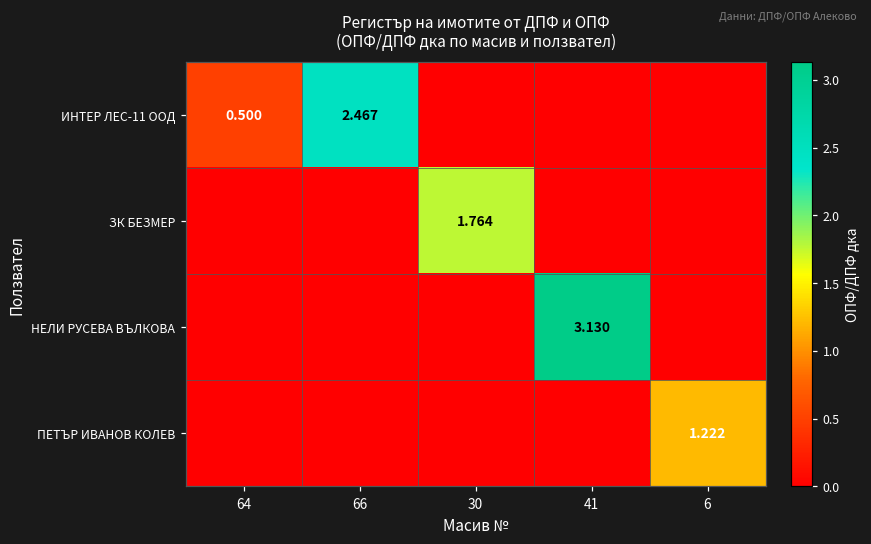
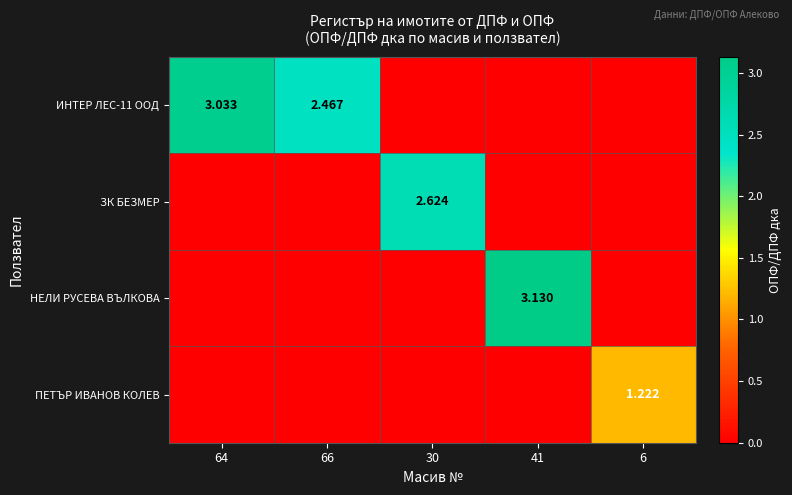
ИНТЕР ЛЕС-11 ООД, 64: 0.500 -> 3.033
ЗК БЕЗМЕР, 30: 1.764 -> 2.624
